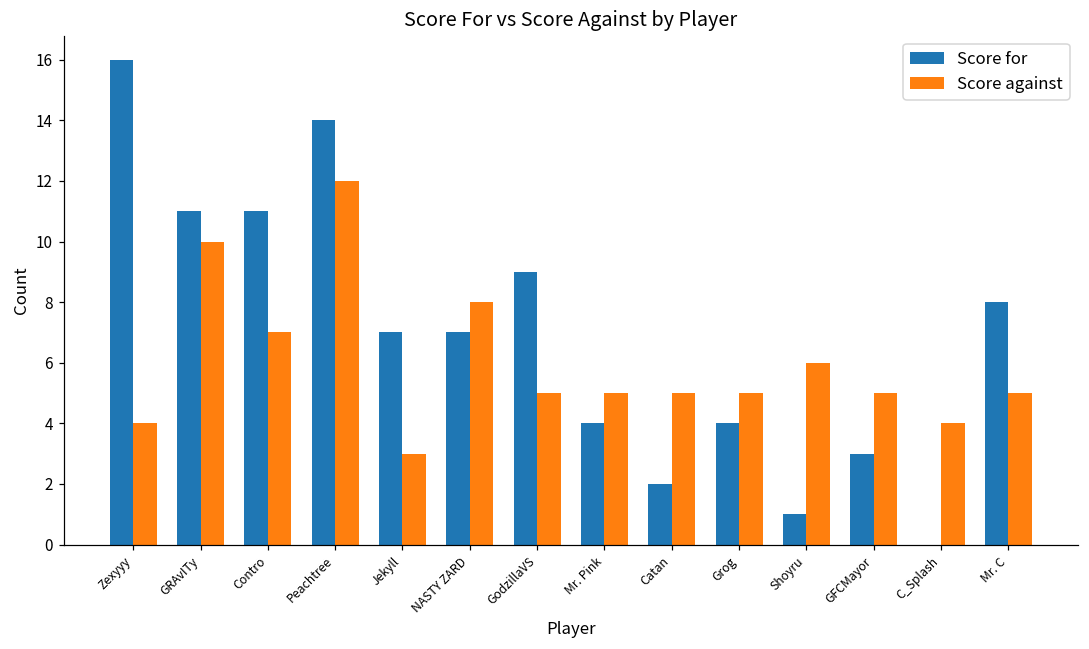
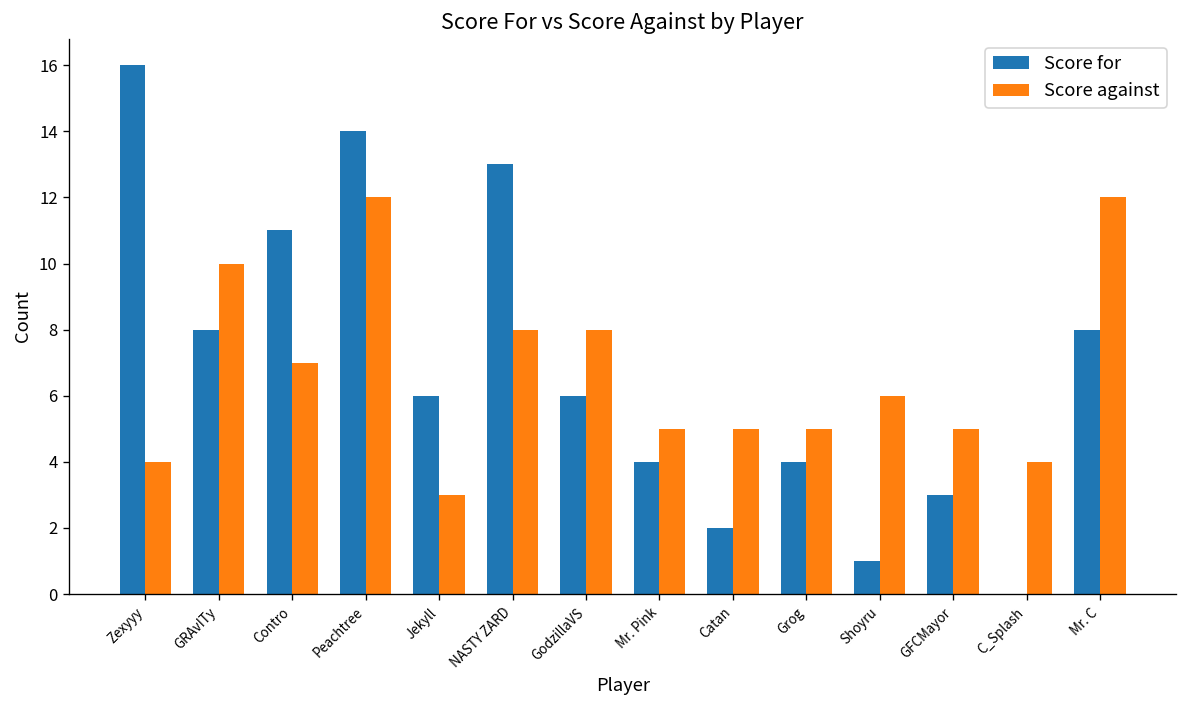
Score for, GRAvITy: 11 -> 8
Score for, Jekyll: 7 -> 6
Score for, NASTY ZARD: 7 -> 13
Score for, GodzillaVS: 9 -> 6
Score against, GodzillaVS: 5 -> 8
Score against, Mr. C: 5 -> 12
